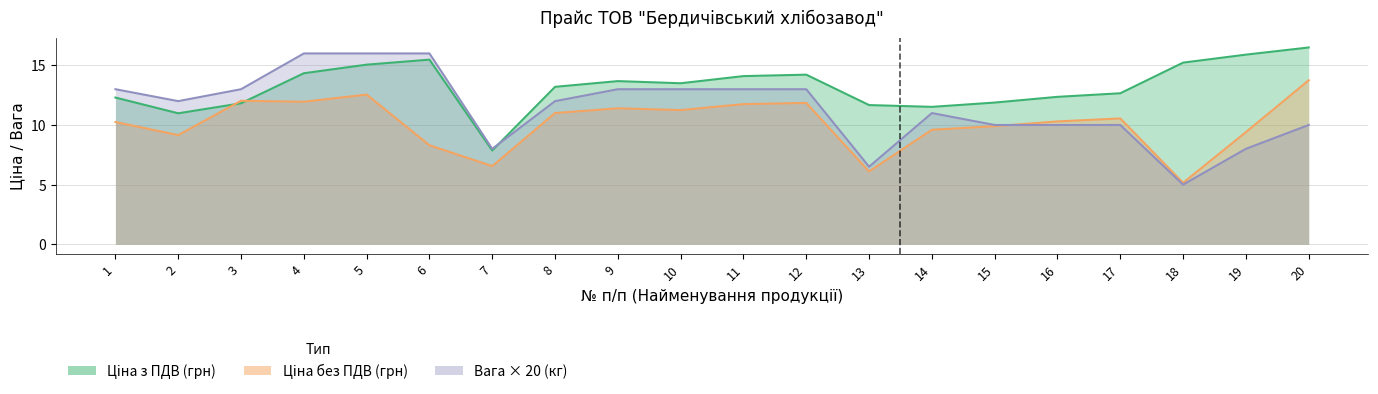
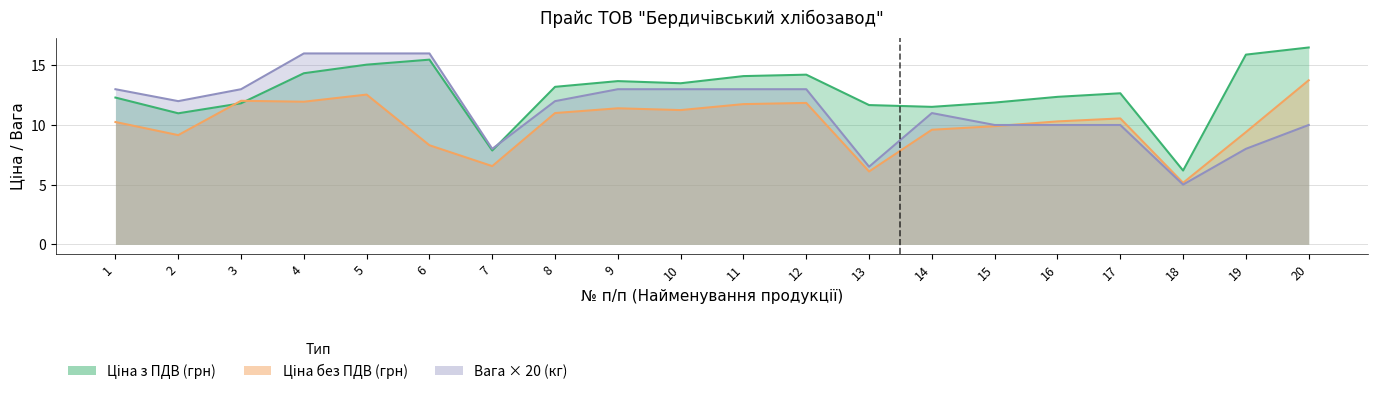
Ціна з ПДВ (грн), 18: 15.2 -> 6.2
